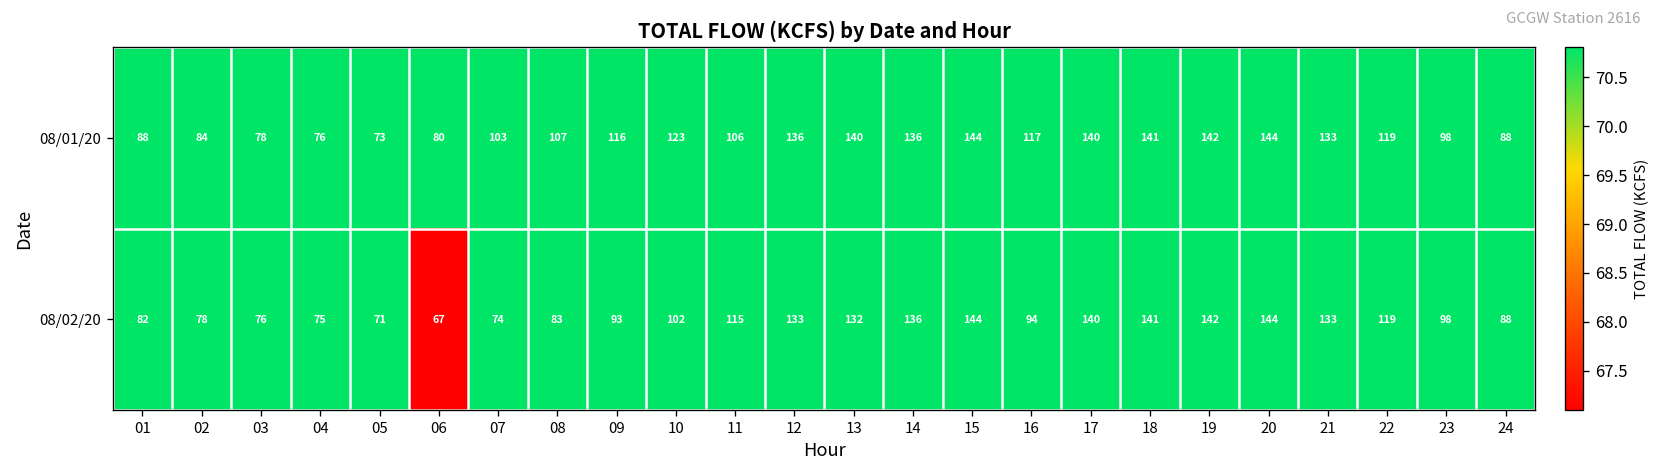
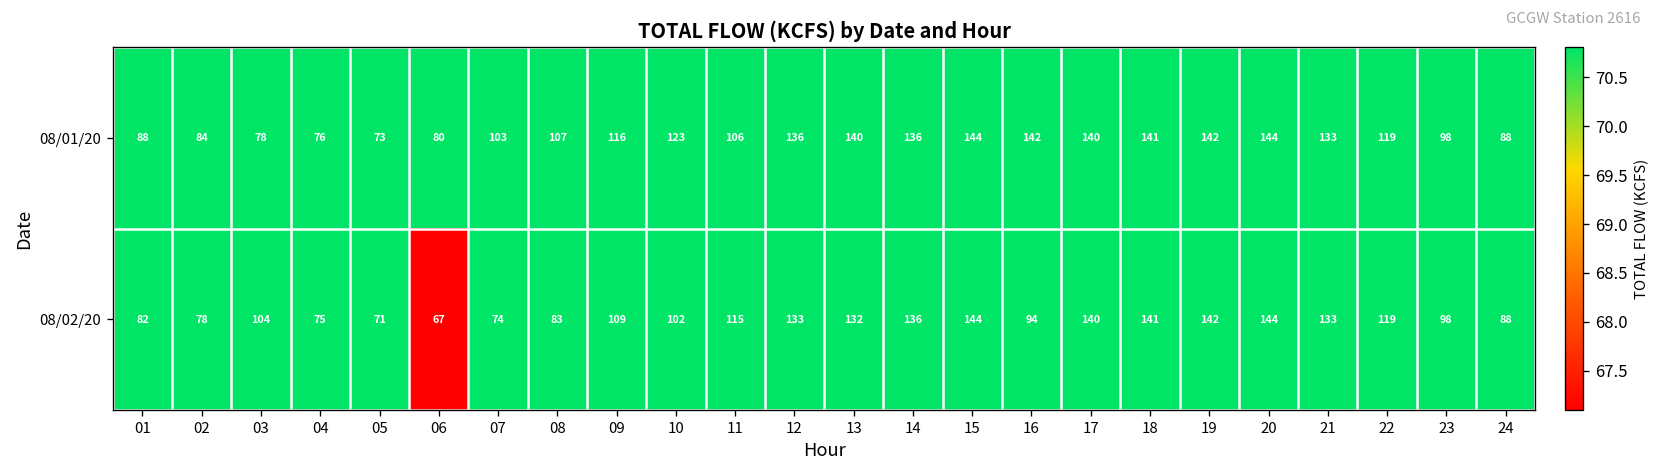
08/01/20, 16: 117 -> 142
08/02/20, 03: 76 -> 104
08/02/20, 09: 93 -> 109
